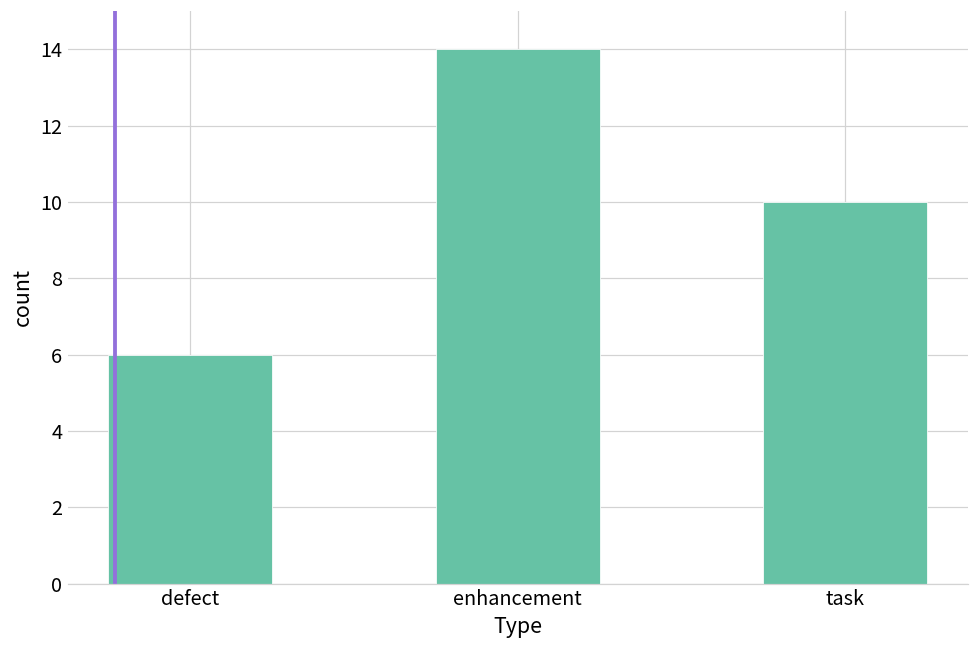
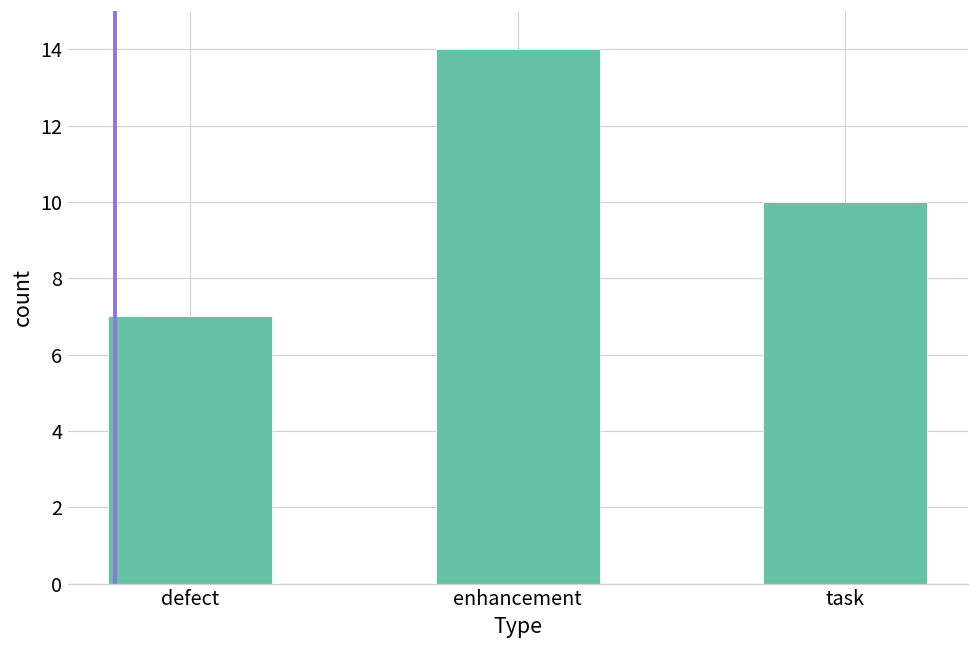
defect: 6 -> 7
